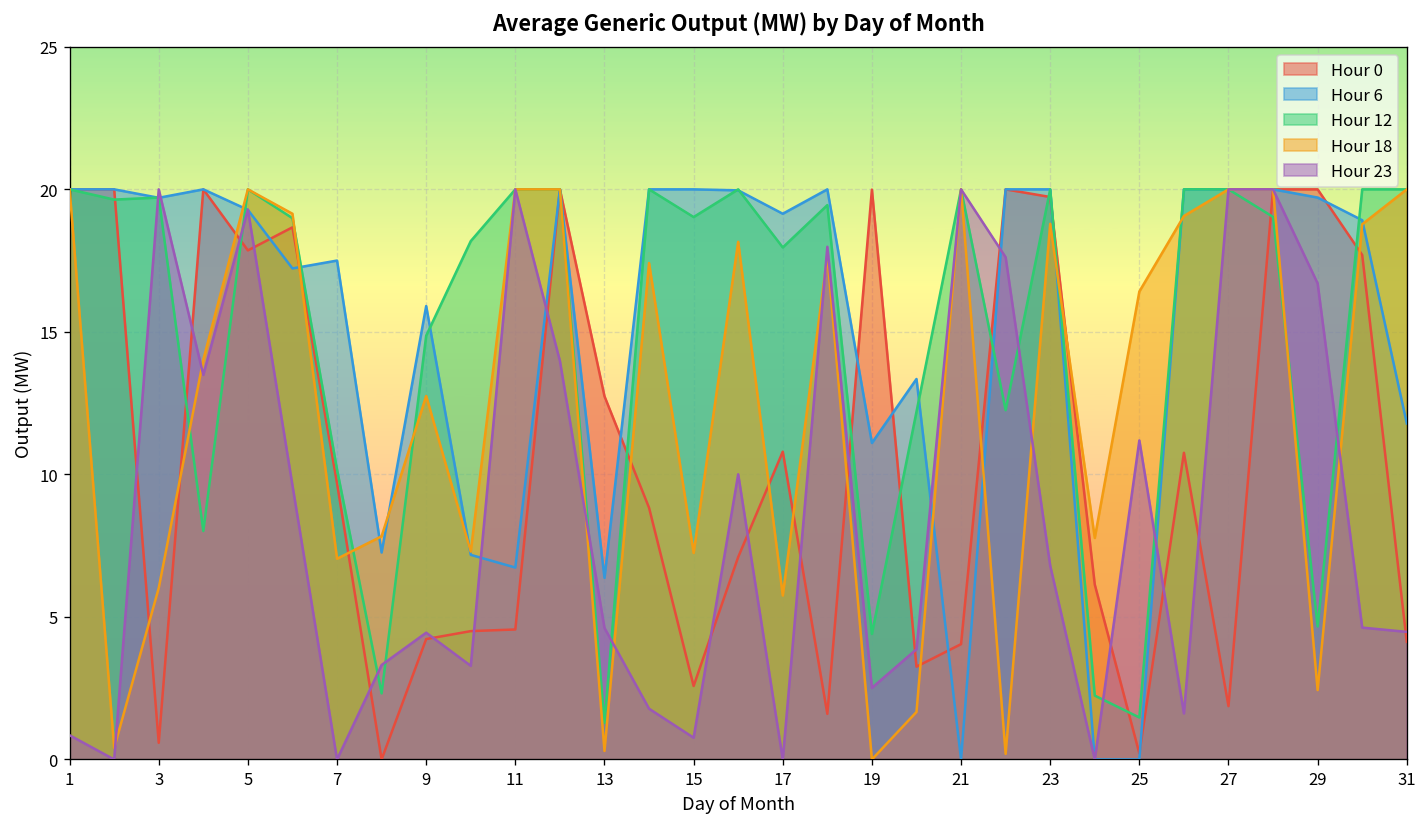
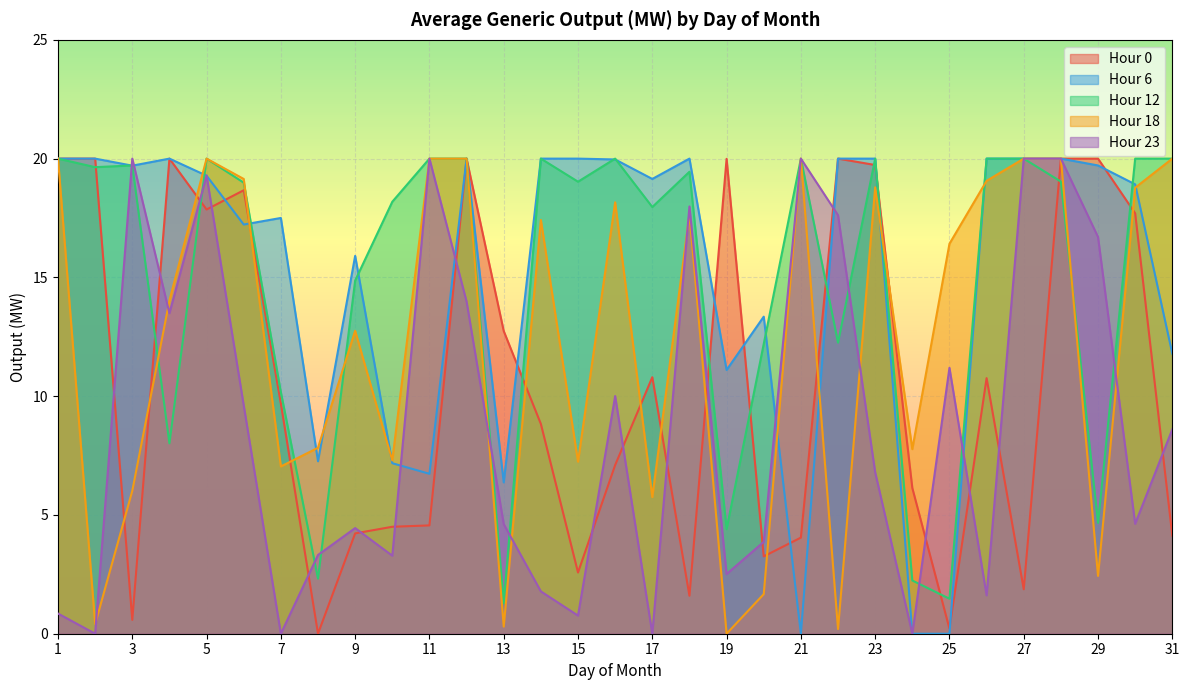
Hour 23, 31: 4.5 -> 8.6
